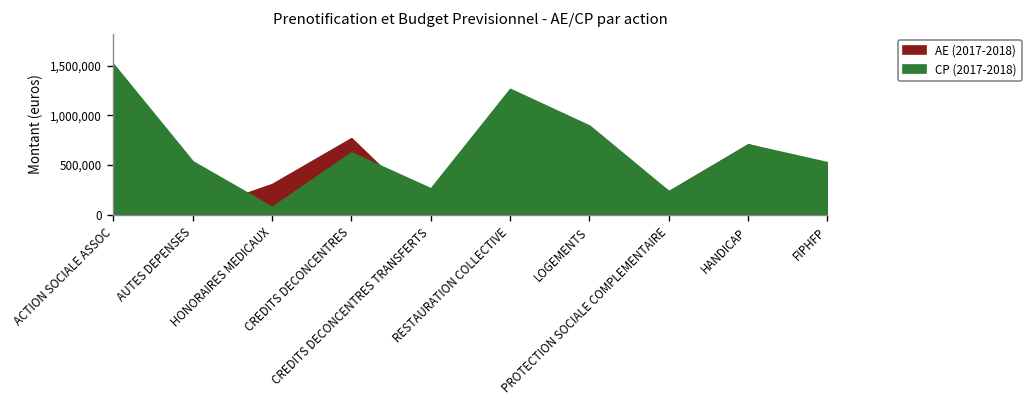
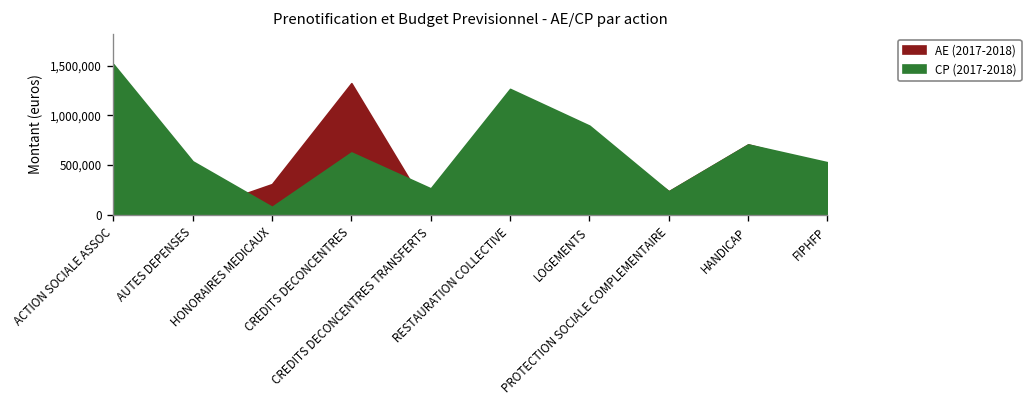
AE (2017-2018), CREDITS DECONCENTRES: 800,000 -> 1,300,000
